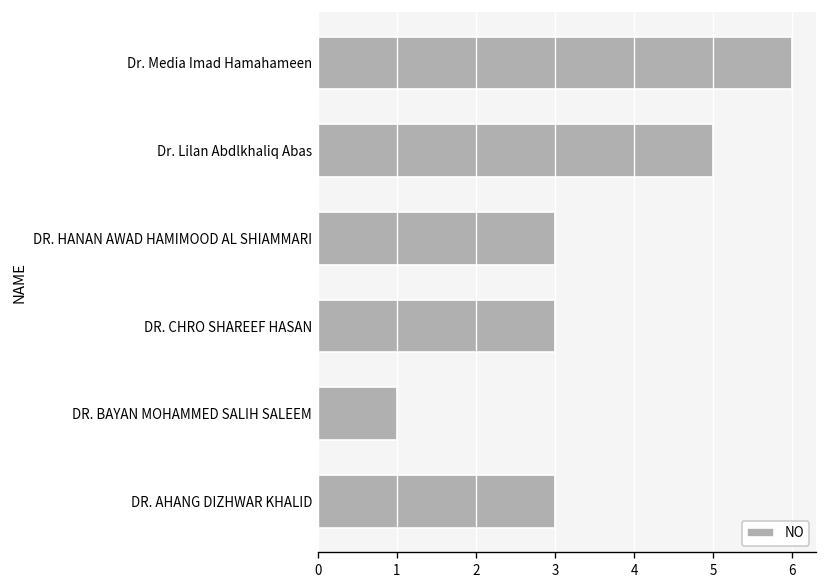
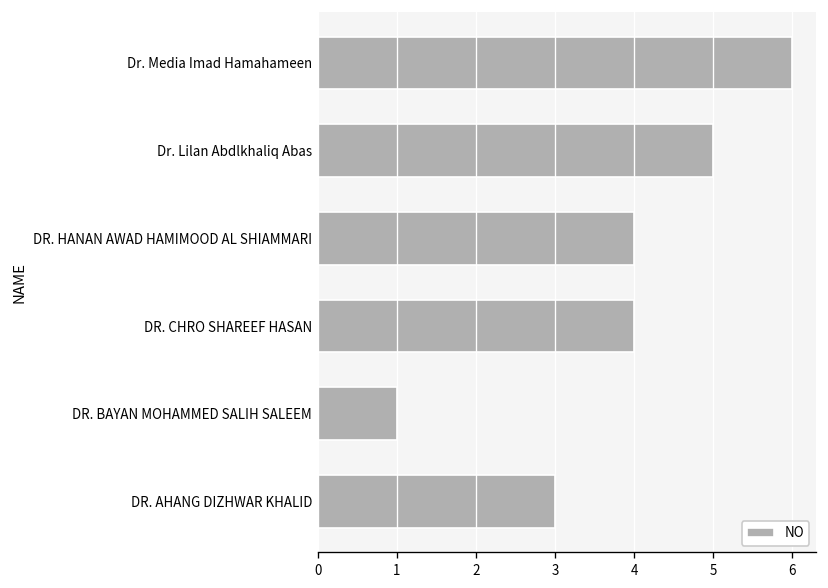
DR. HANAN AWAD HAMIMOOD AL SHIAMMARI: 3 -> 4
DR. CHRO SHAREEF HASAN: 3 -> 4
